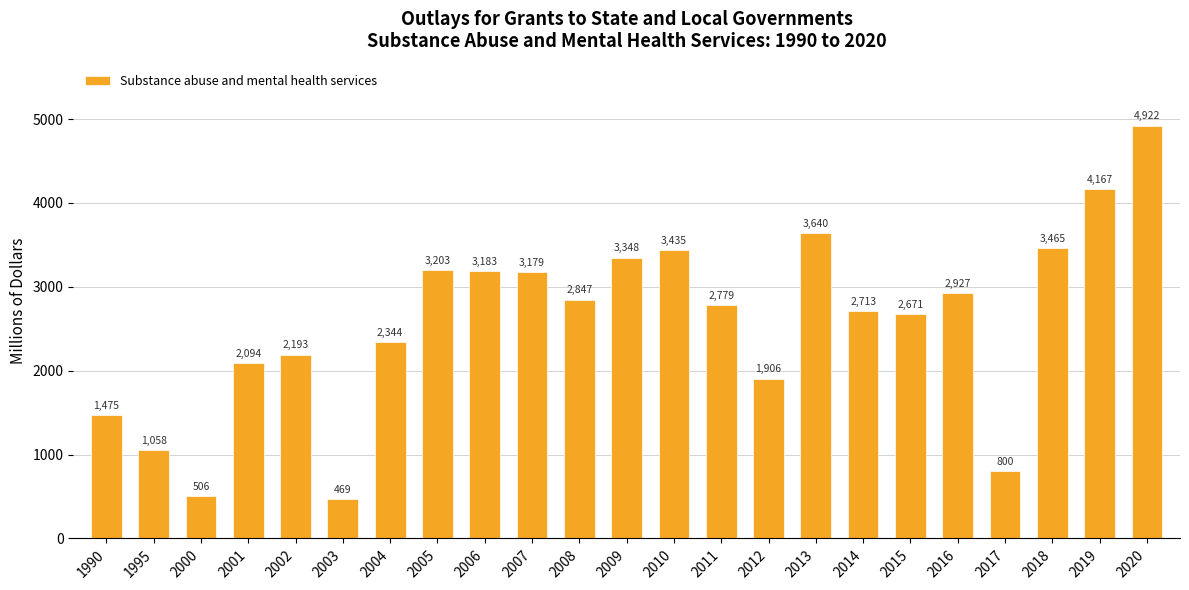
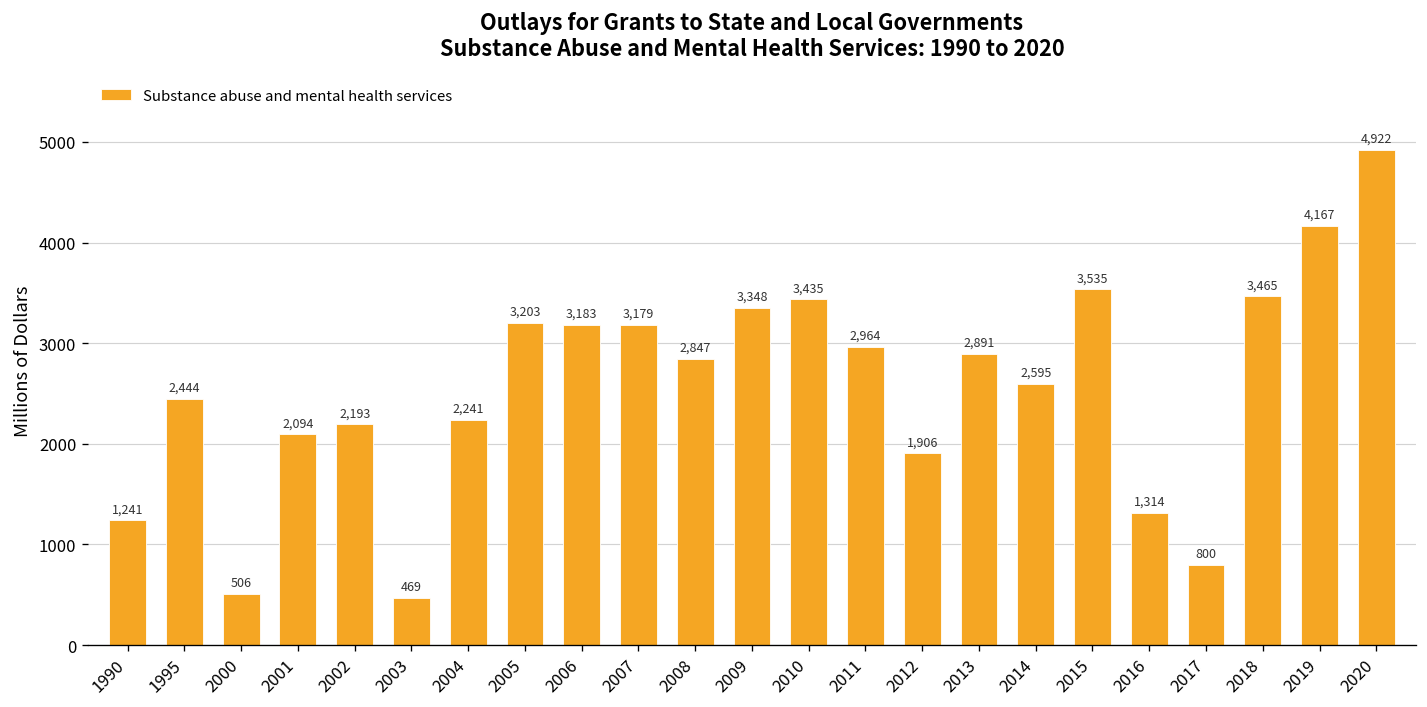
1990: 1,475 -> 1,241
1995: 1,058 -> 2,444
2004: 2,344 -> 2,241
2011: 2,779 -> 2,964
2013: 3,640 -> 2,891
2014: 2,713 -> 2,595
2015: 2,671 -> 3,535
2016: 2,927 -> 1,314
